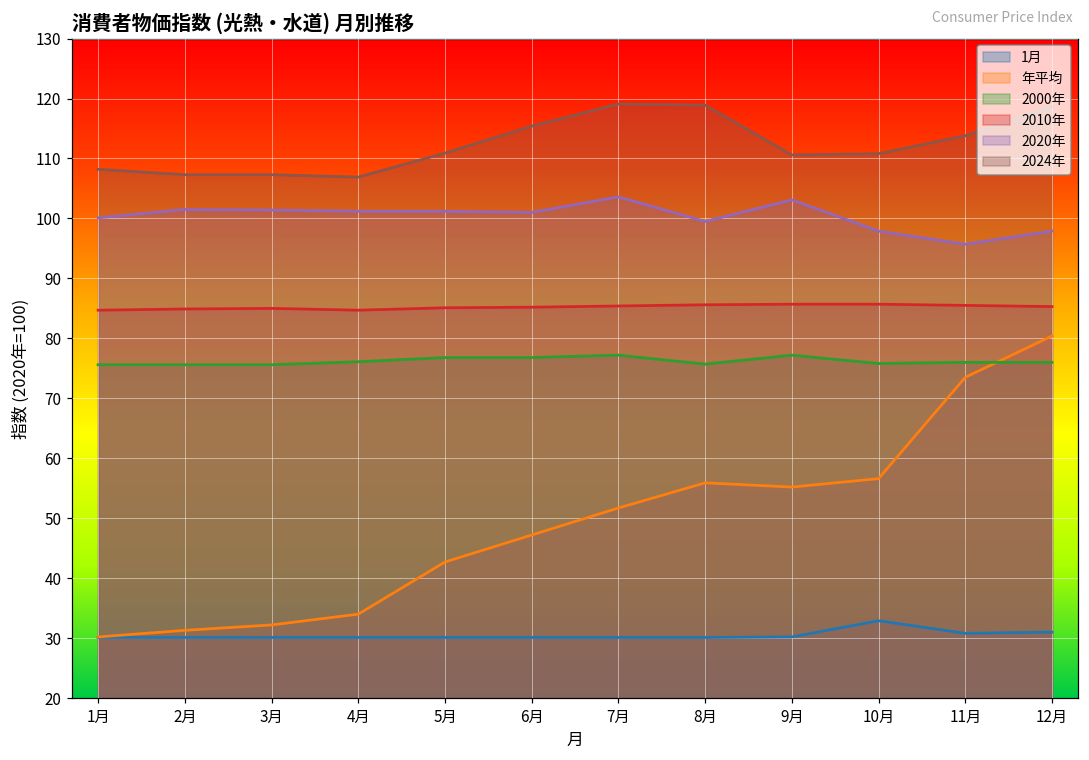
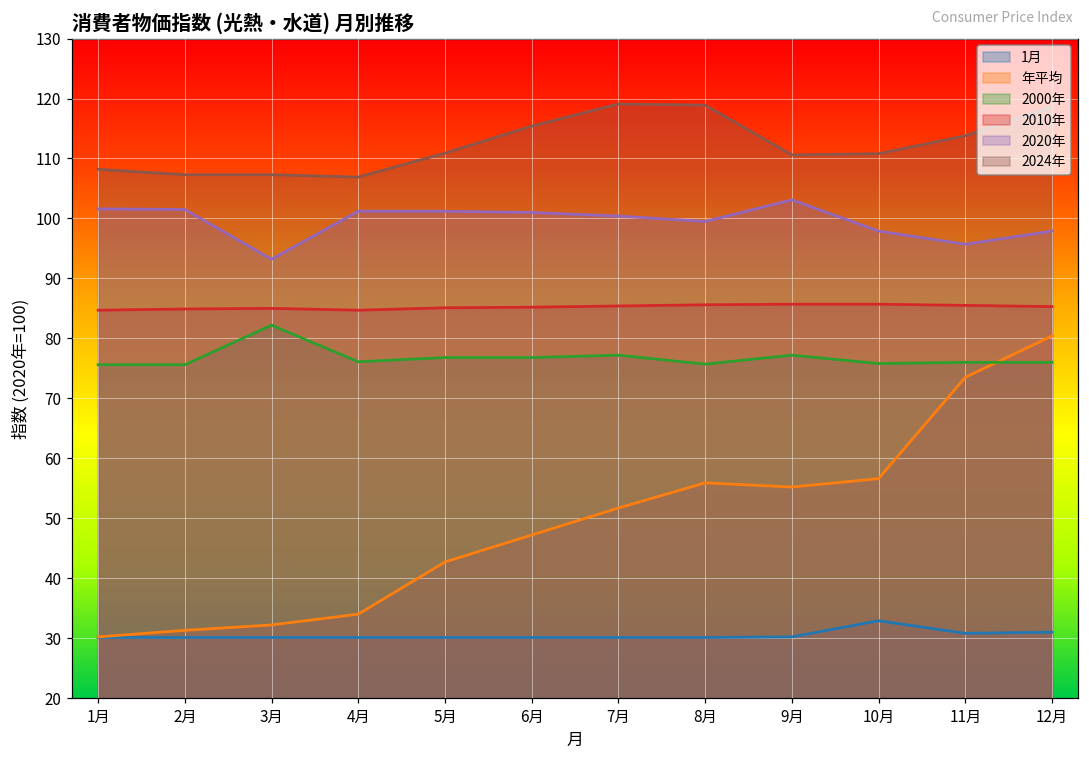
2020年, 1月: 100 -> 102
2000年, 3月: 76 -> 82
2020年, 3月: 101 -> 93
2020年, 7月: 104 -> 100
